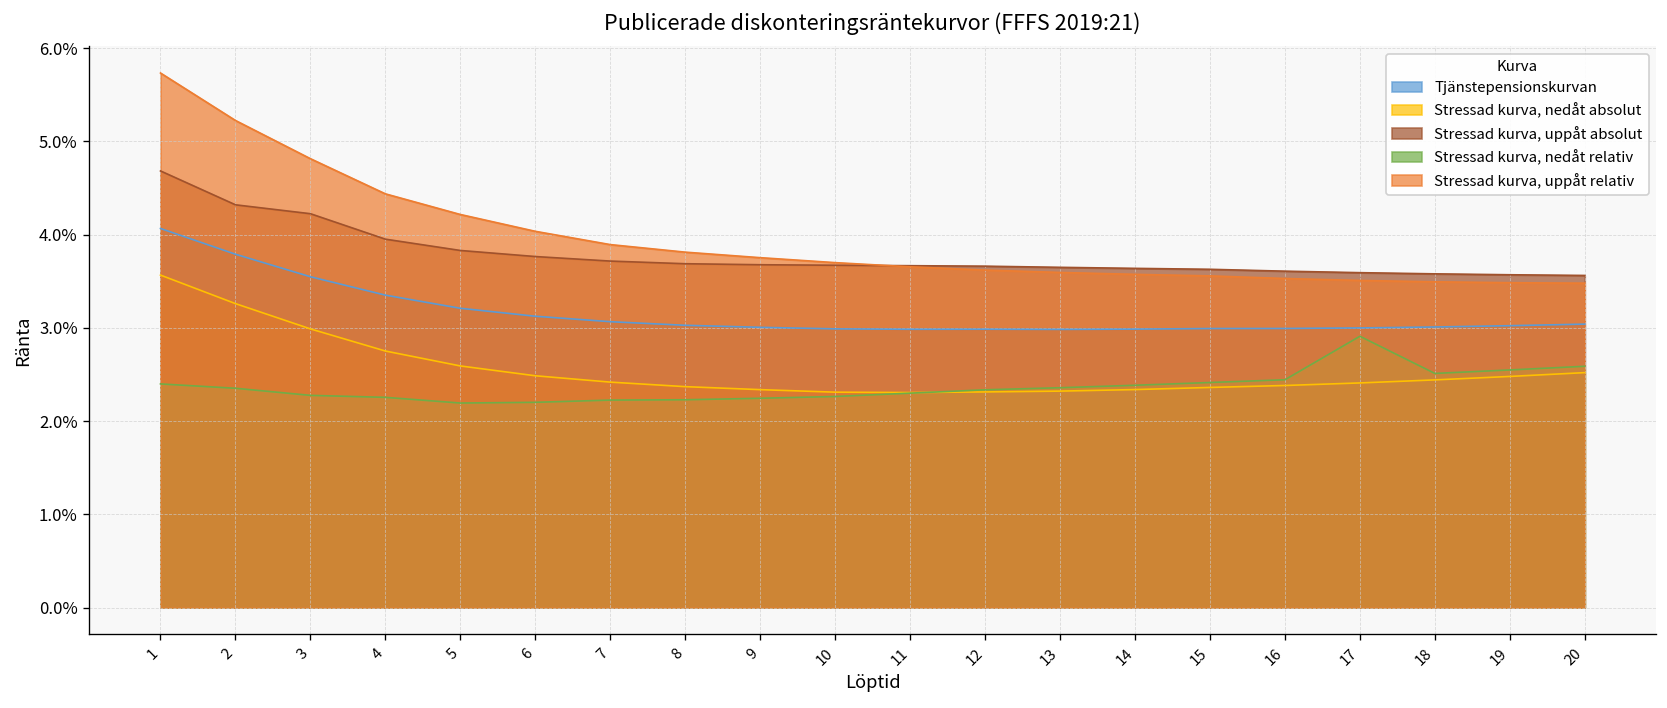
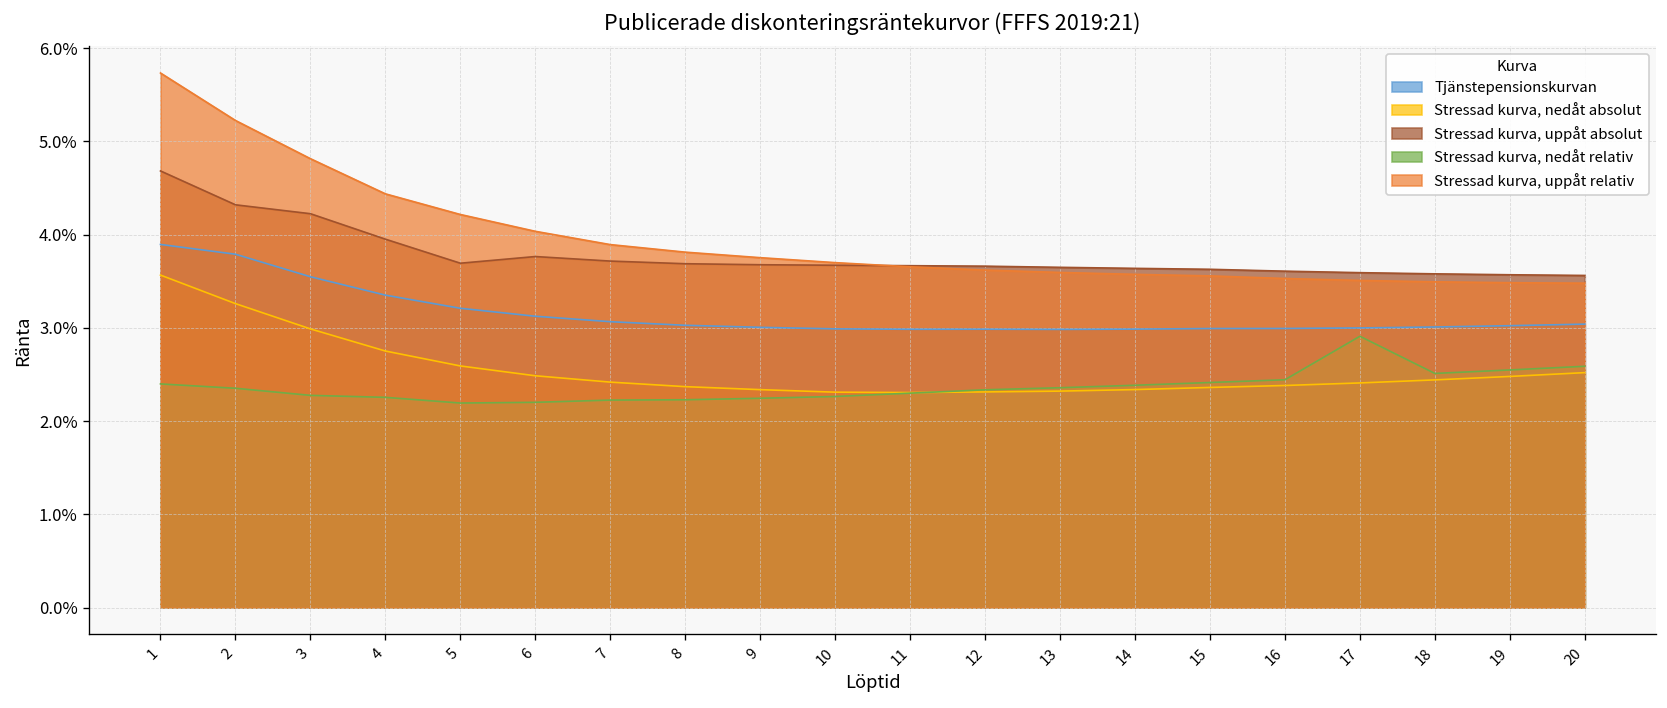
Tjänstepensionskurvan, 1: 4.1% -> 3.9%
Stressad kurva, uppåt absolut, 5: 3.8% -> 3.7%
